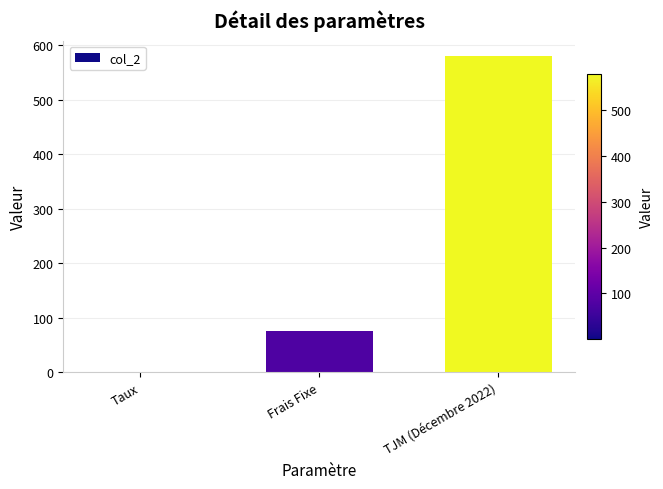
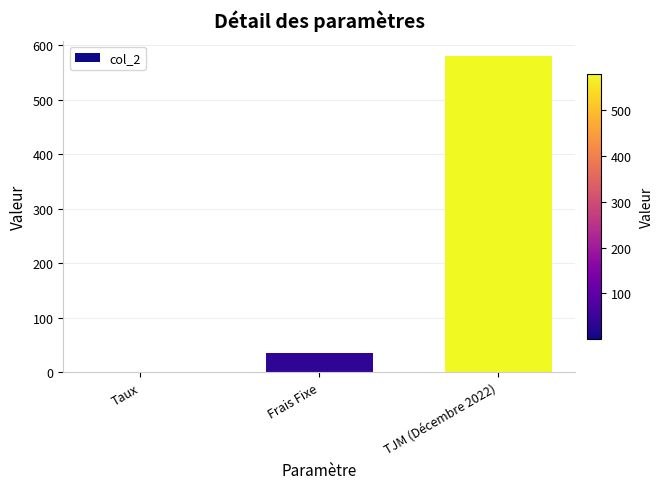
Frais Fixe: 80 -> 40
